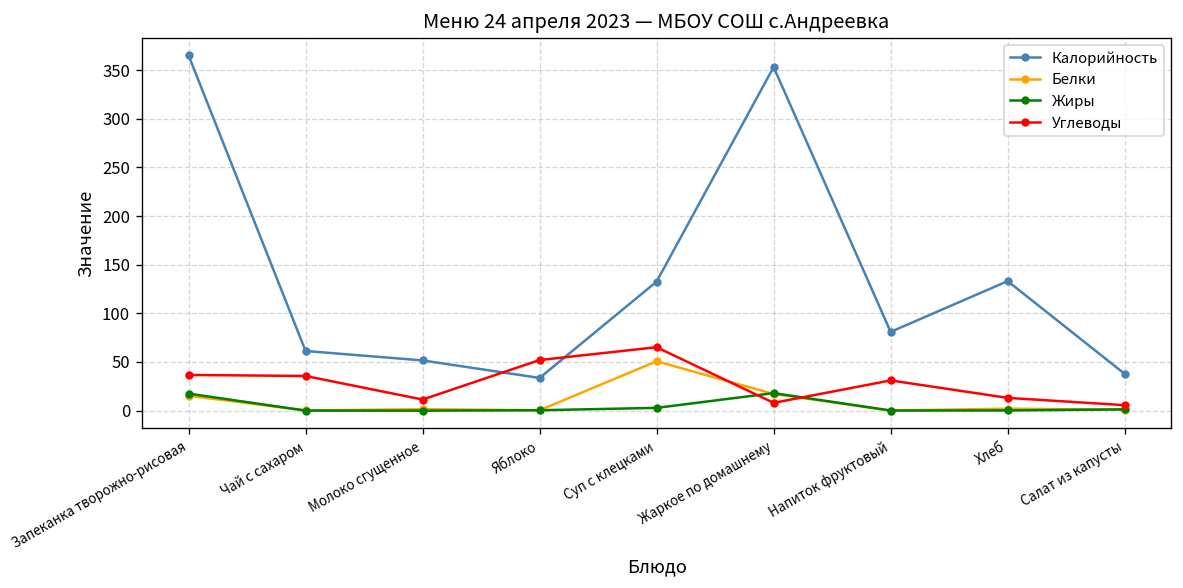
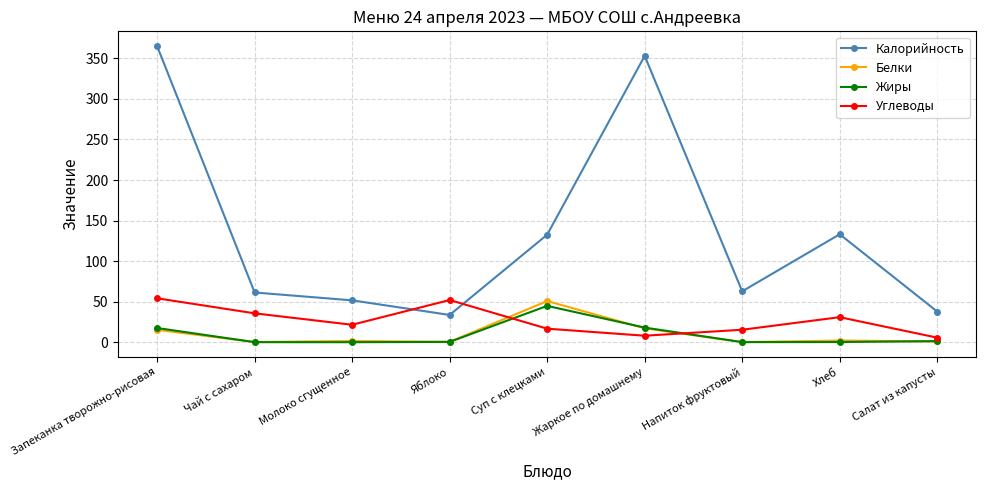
Углеводы, Запеканка творожно-рисовая: 40 -> 50
Углеводы, Молоко сгущенное: 10 -> 20
Жиры, Суп с клецками: 0 -> 40
Углеводы, Суп с клецками: 70 -> 20
Калорийность, Напиток фруктовый: 80 -> 60
Углеводы, Напиток фруктовый: 30 -> 20
Углеводы, Хлеб: 10 -> 30
